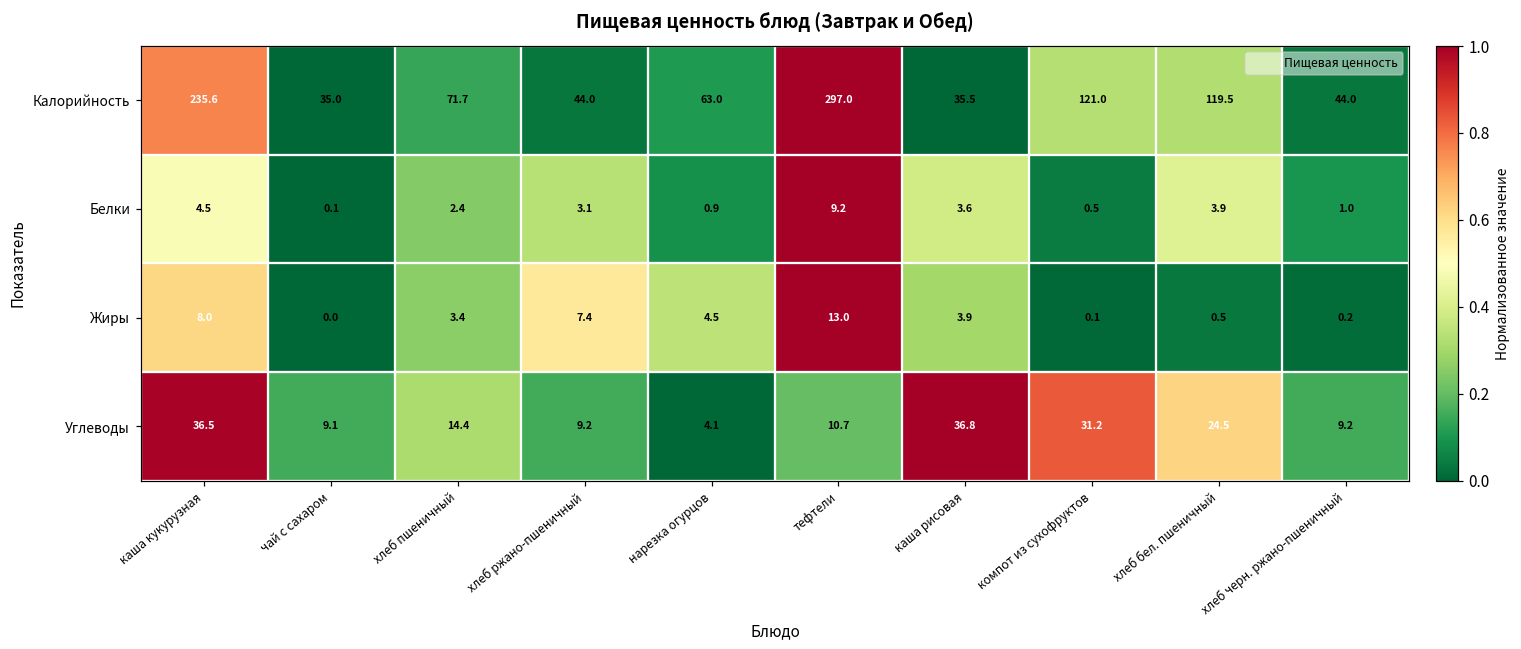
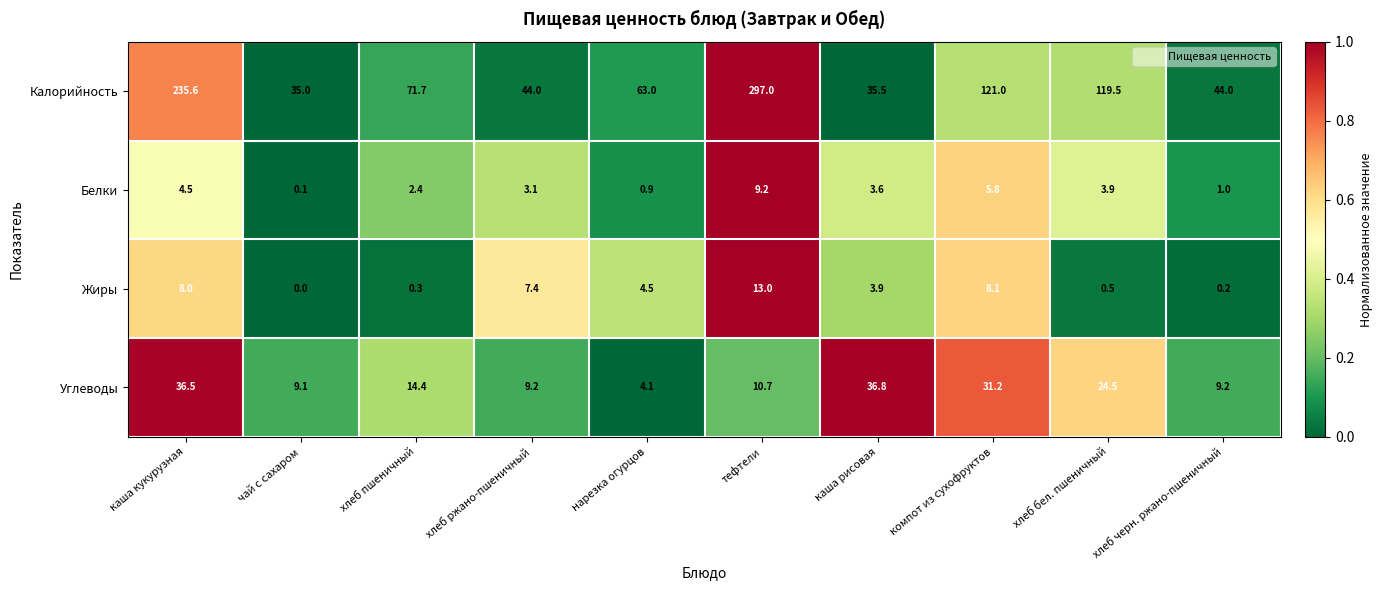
Белки, компот из сухофруктов: 0.5 -> 5.8
Жиры, хлеб пшеничный: 3.4 -> 0.3
Жиры, компот из сухофруктов: 0.1 -> 8.1
